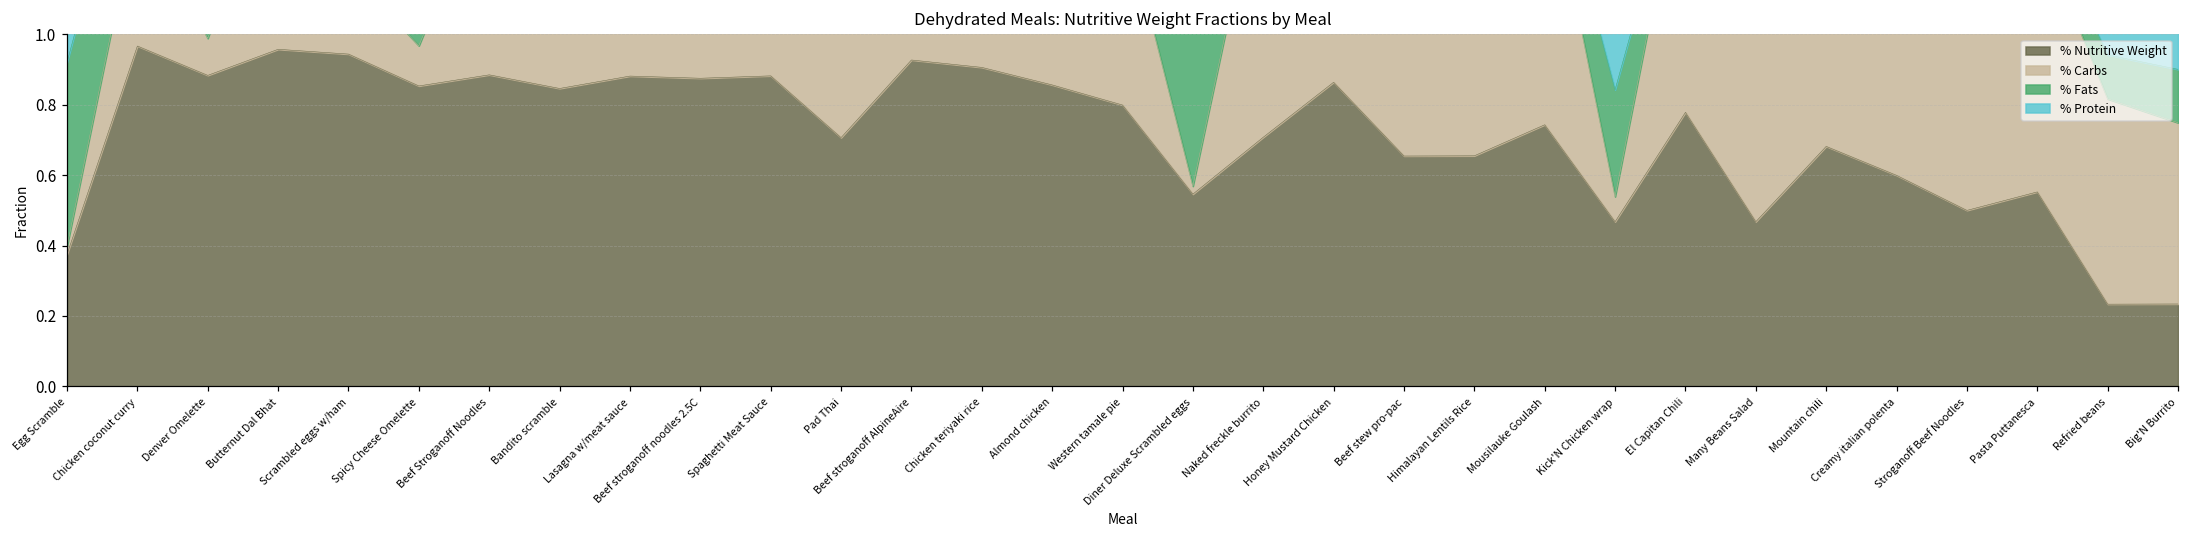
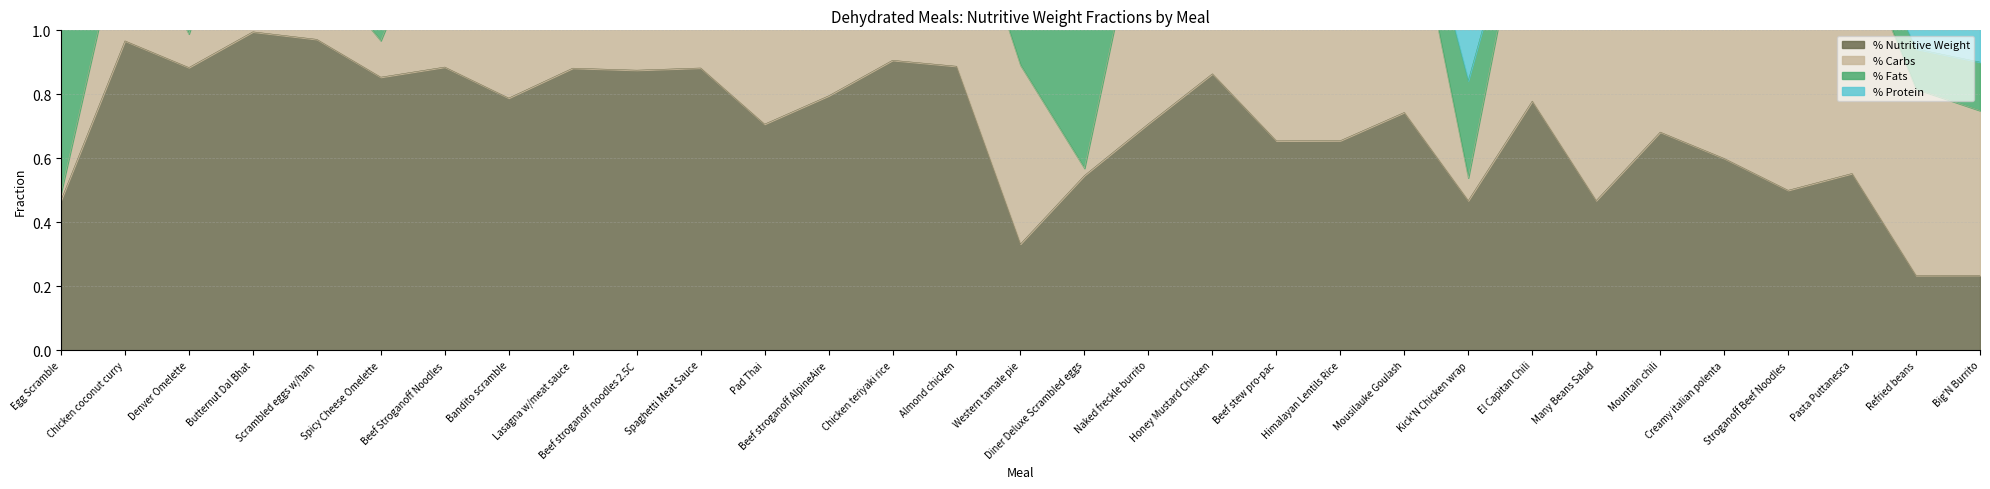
% Nutritive Weight, Egg Scramble: 0.37 -> 0.47
% Nutritive Weight, Butternut Dal Bhat: 0.96 -> 1.00
% Nutritive Weight, Scrambled eggs w/ham: 0.94 -> 0.97
% Nutritive Weight, Bandito scramble: 0.85 -> 0.79
% Nutritive Weight, Beef stroganoff AlpineAire: 0.93 -> 0.80
% Nutritive Weight, Almond chicken: 0.86 -> 0.89
% Nutritive Weight, Western tamale pie: 0.80 -> 0.33
